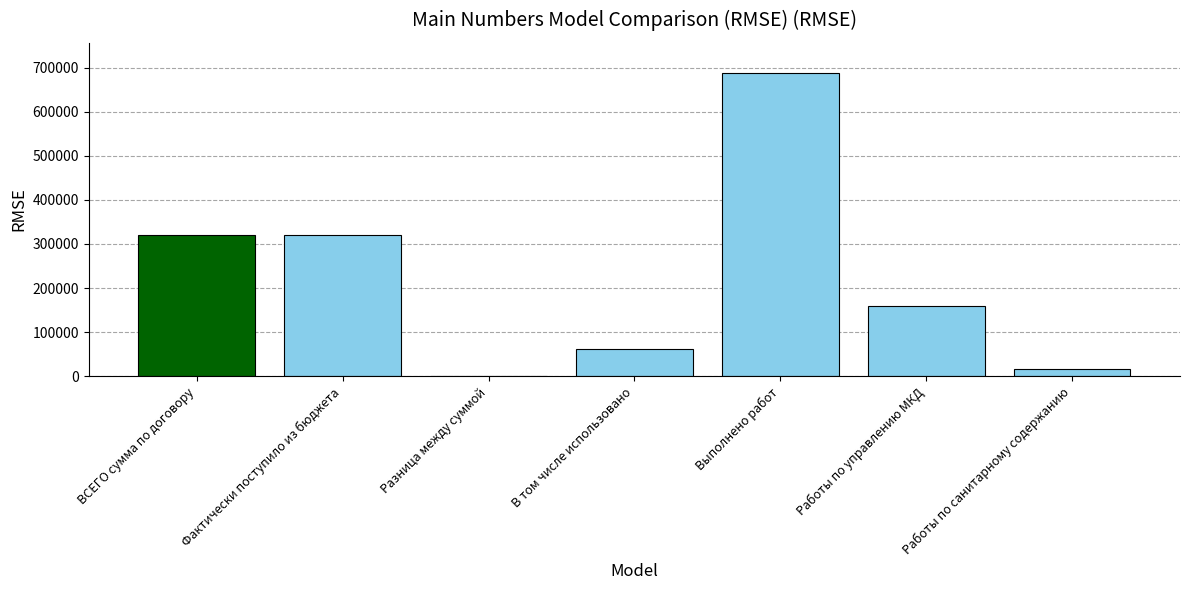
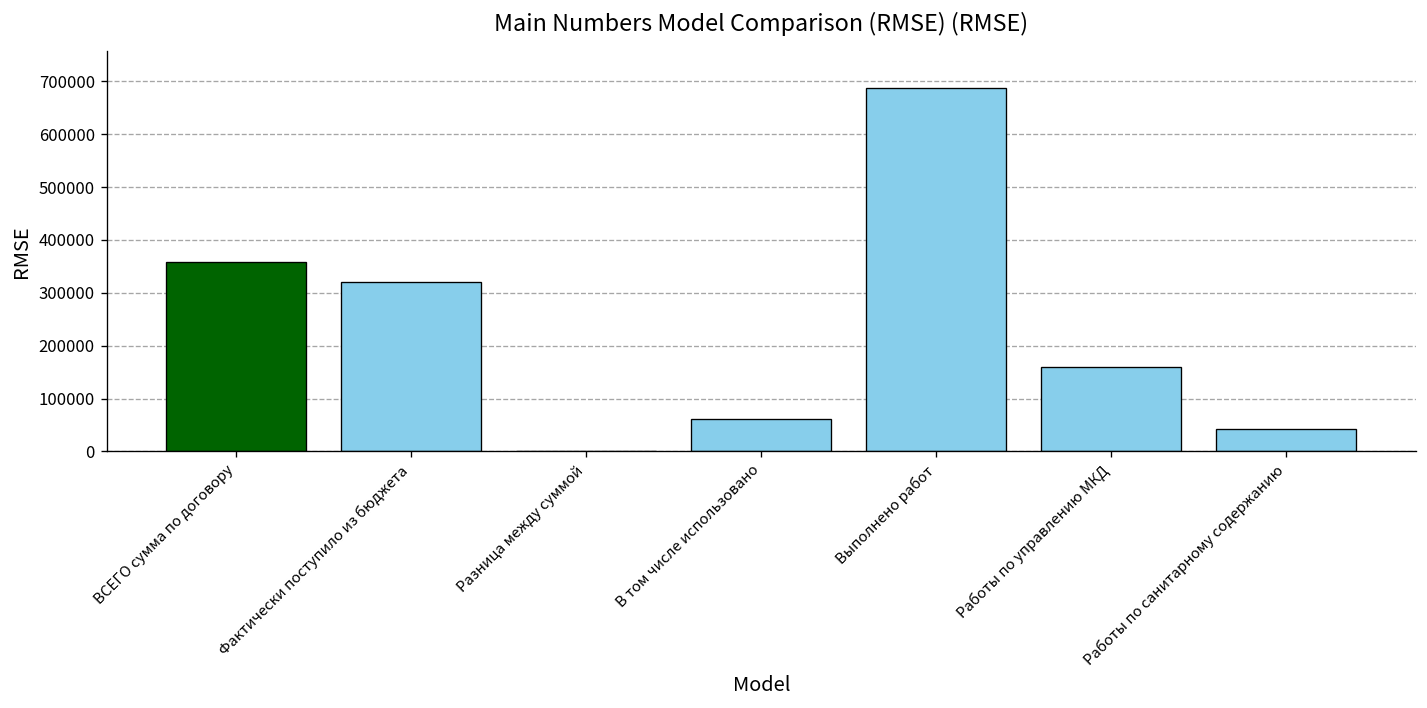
ВСЕГО сумма по договору: 320000 -> 360000
Работы по санитарному содержанию: 20000 -> 40000
